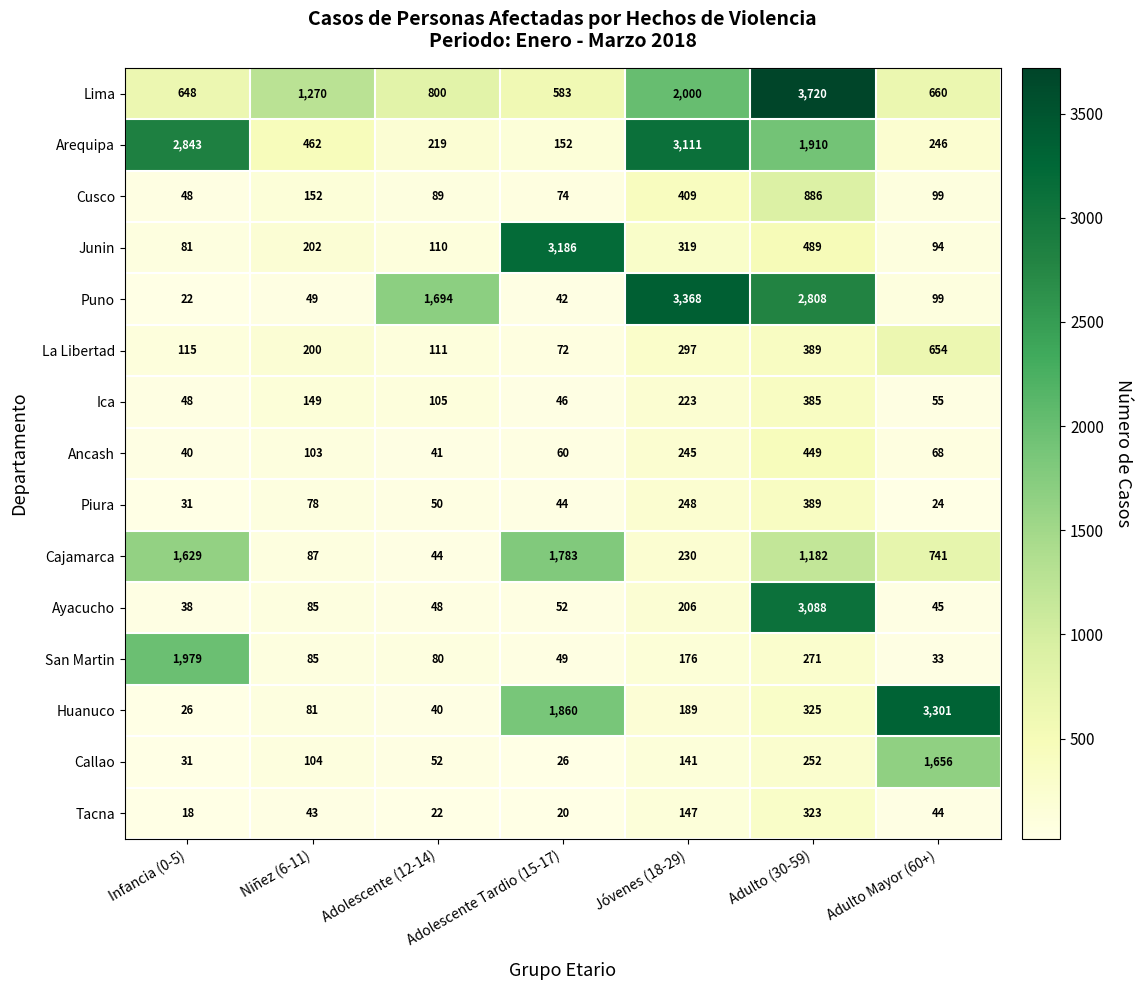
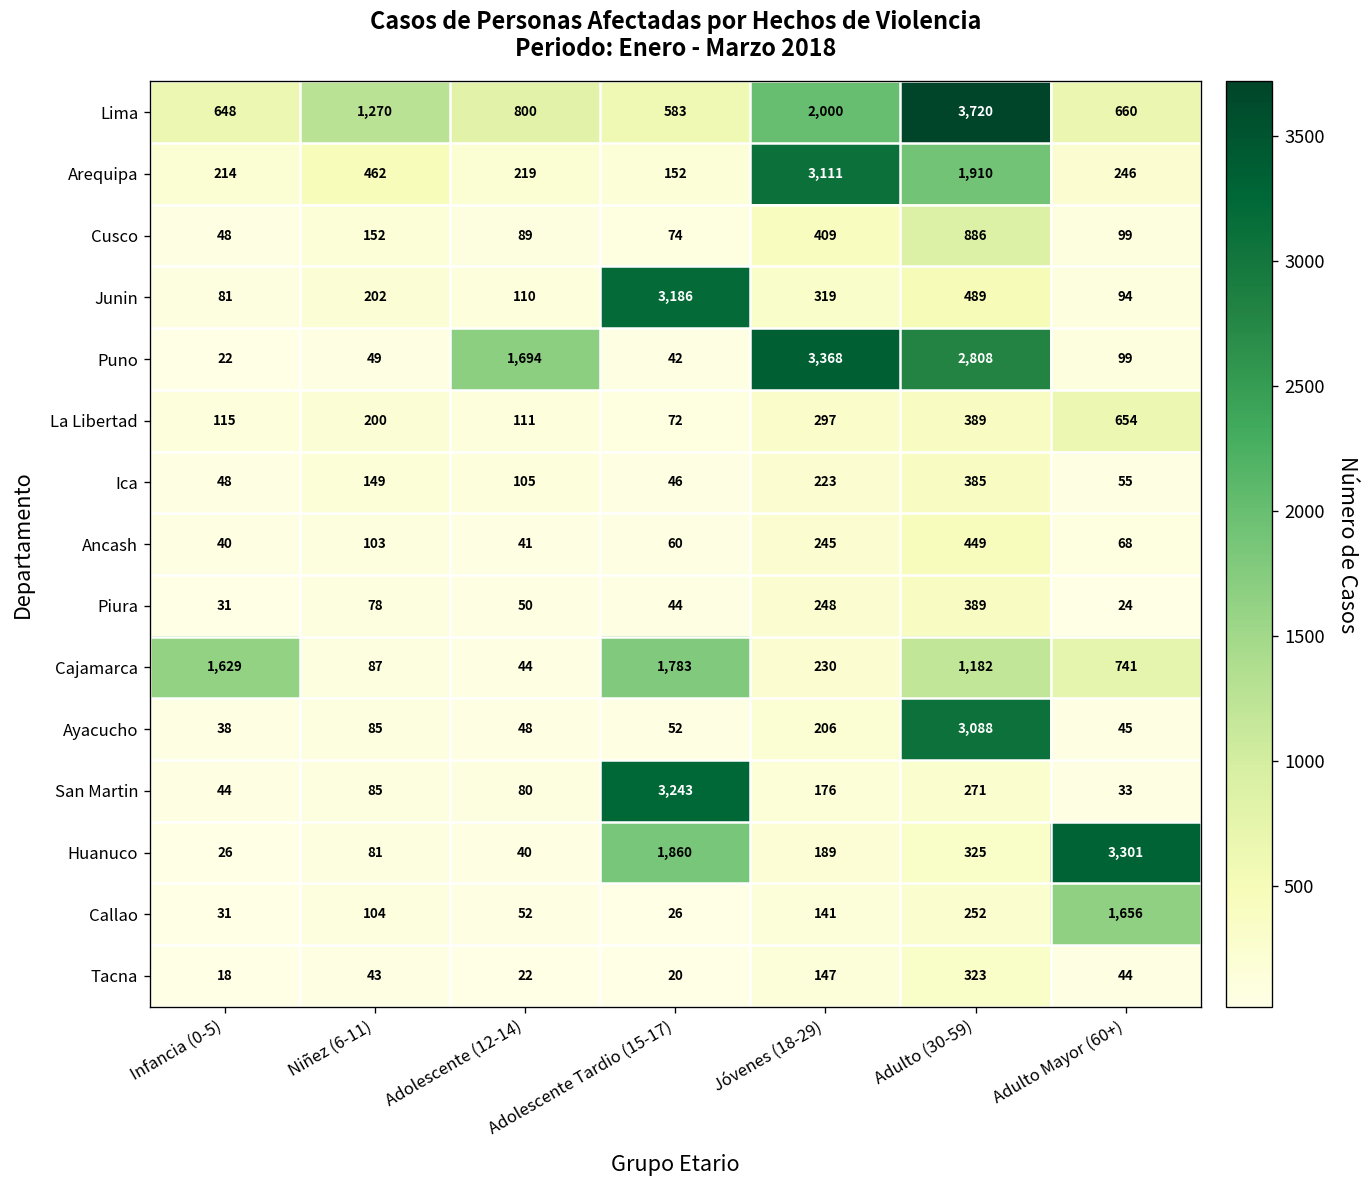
Arequipa, Infancia (0-5): 2,843 -> 214
San Martin, Infancia (0-5): 1,979 -> 44
San Martin, Adolescente Tardio (15-17): 49 -> 3,243
